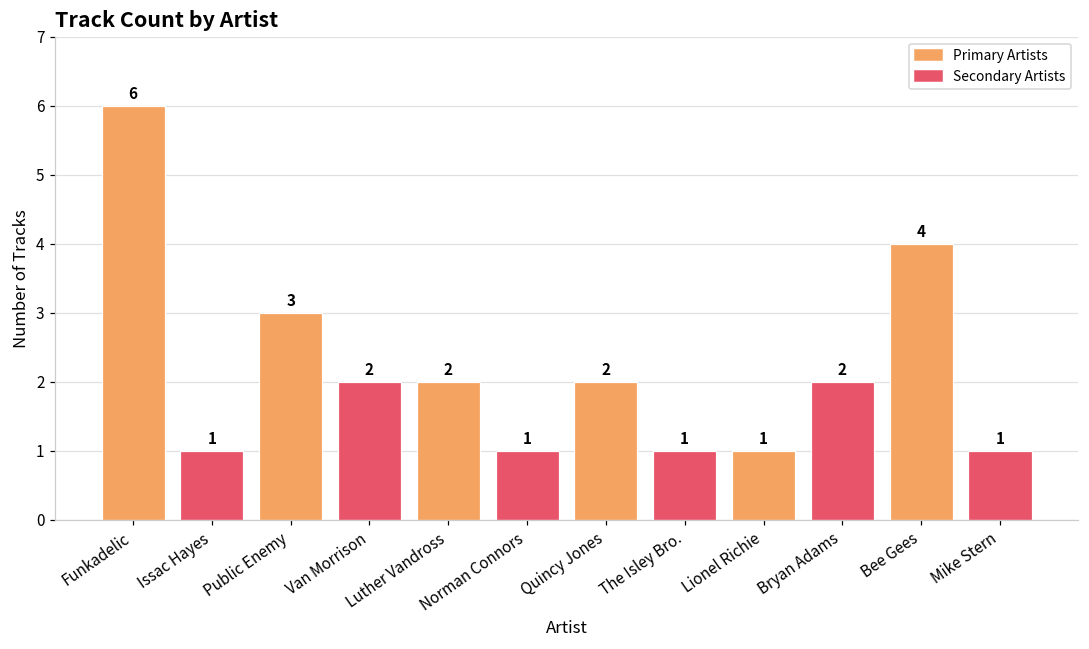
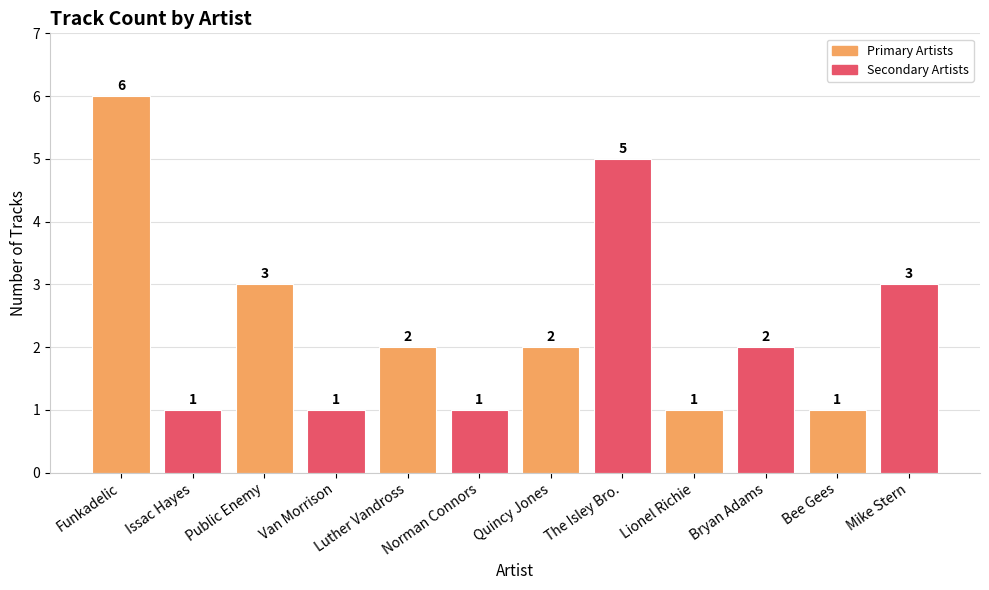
Van Morrison: 2 -> 1
The Isley Bro.: 1 -> 5
Bee Gees: 4 -> 1
Mike Stern: 1 -> 3
